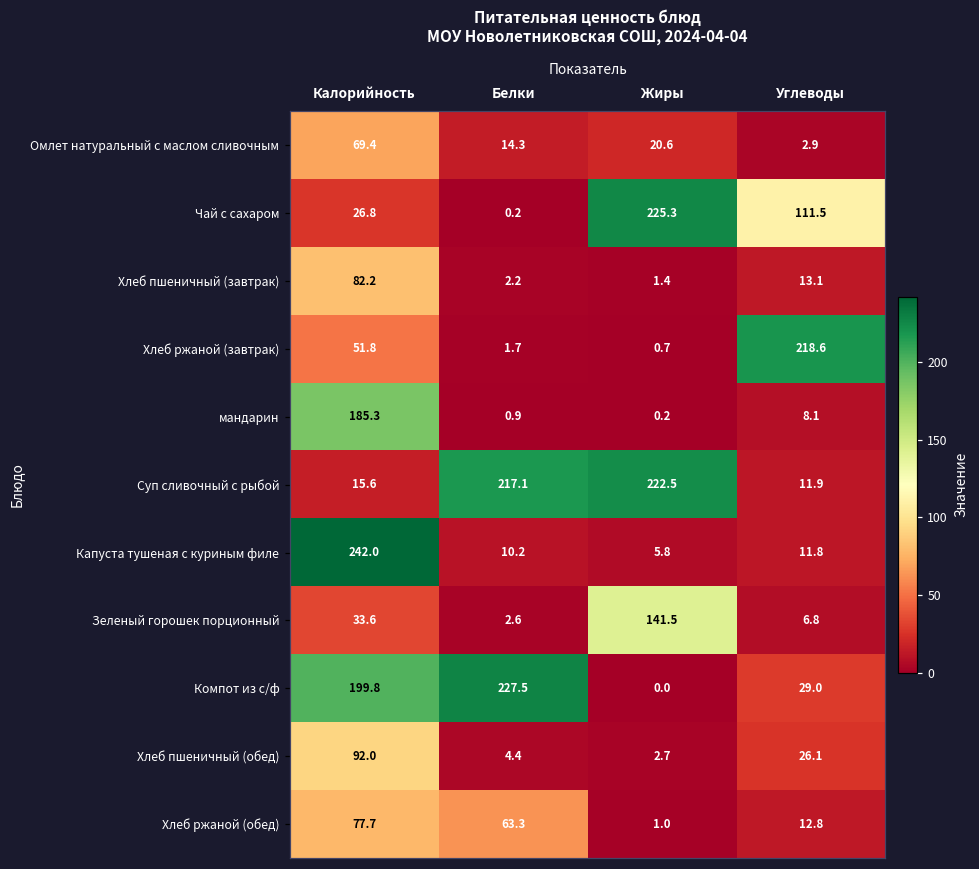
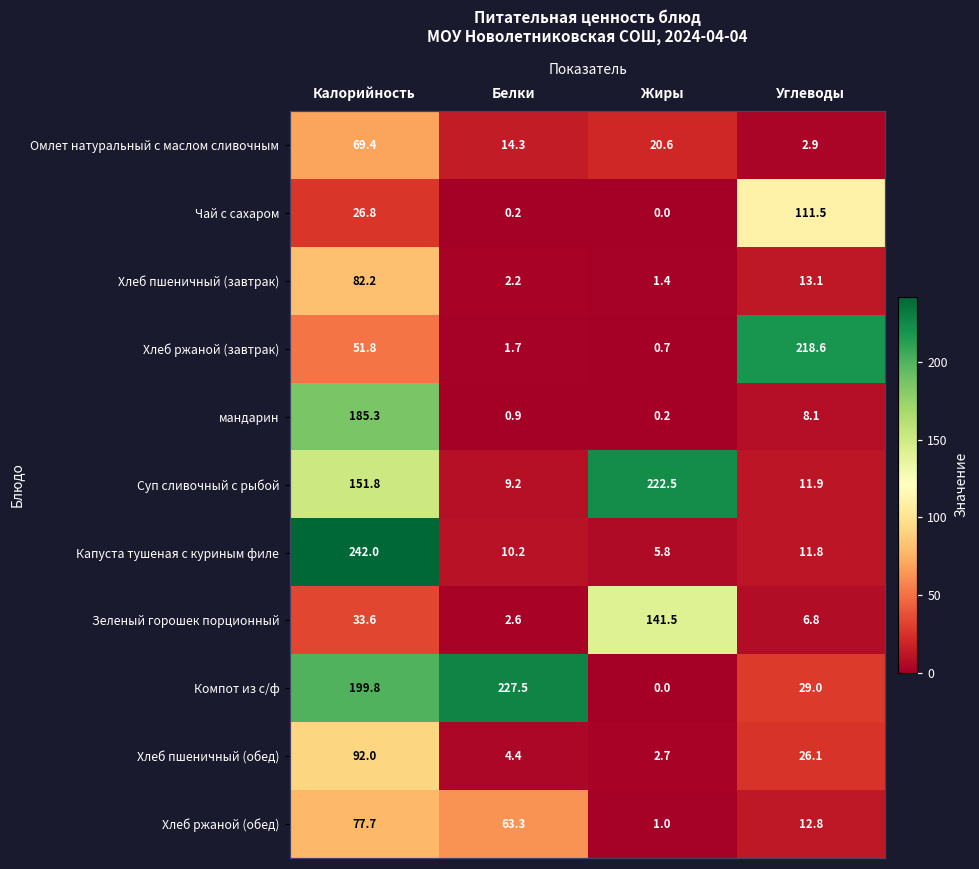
Чай с сахаром, Жиры: 225.3 -> 0.0
Суп сливочный с рыбой, Калорийность: 15.6 -> 151.8
Суп сливочный с рыбой, Белки: 217.1 -> 9.2
